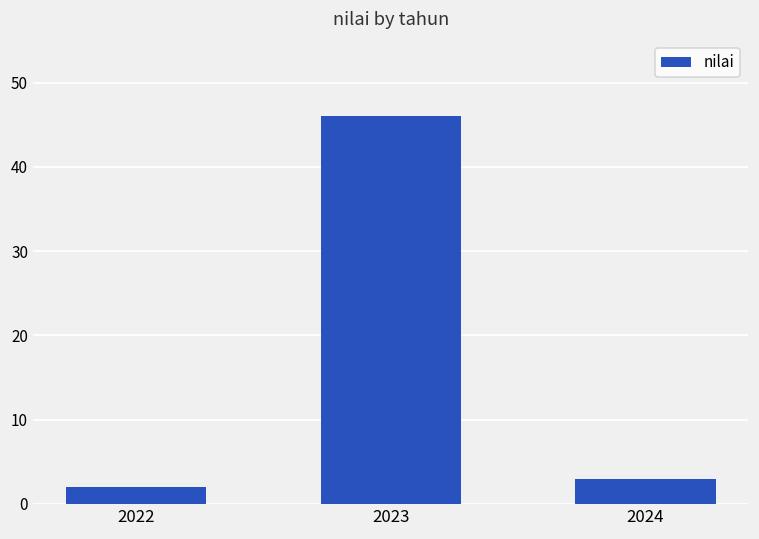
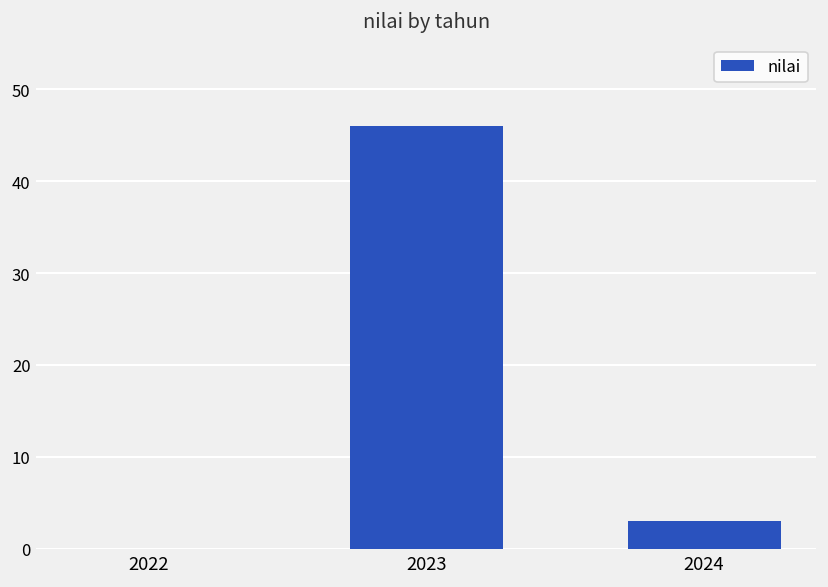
2022: 2 -> 0
